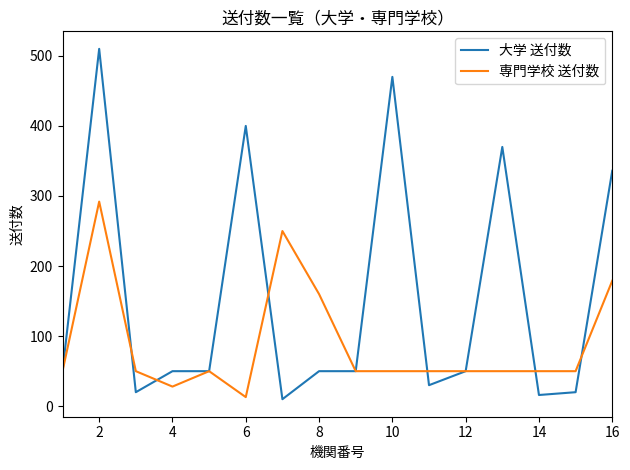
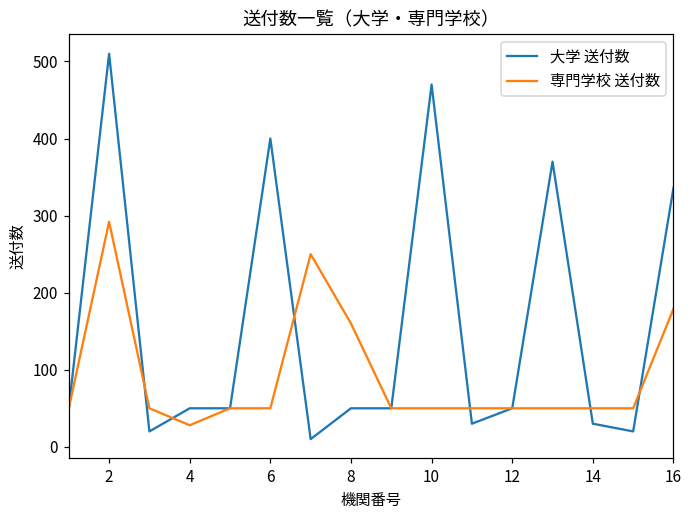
専門学校 送付数, 6: 10 -> 50
大学 送付数, 14: 20 -> 30
